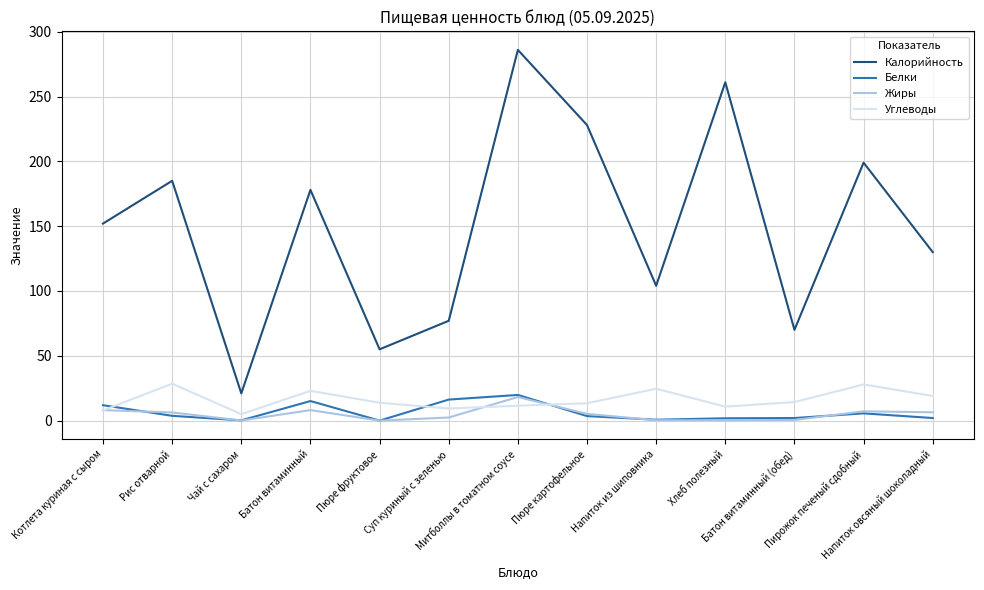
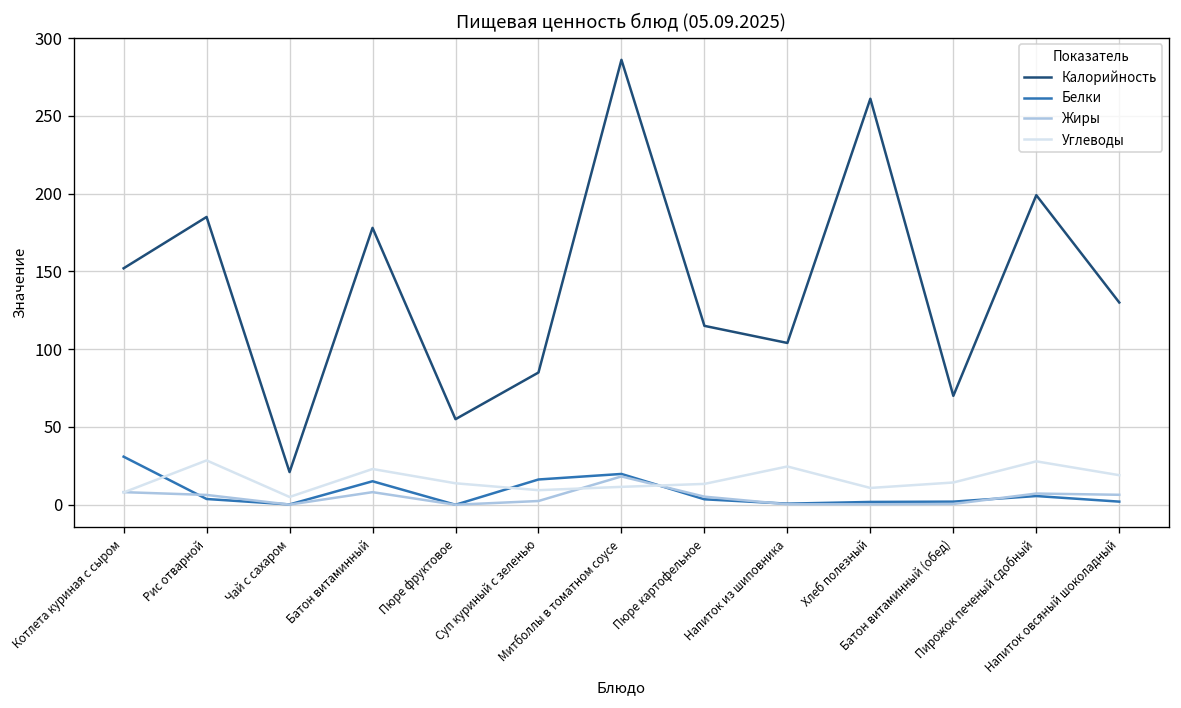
Белки, Котлета куриная с сыром: 12 -> 31
Калорийность, Суп куриный с зеленью: 77 -> 85
Калорийность, Пюре картофельное: 228 -> 115
